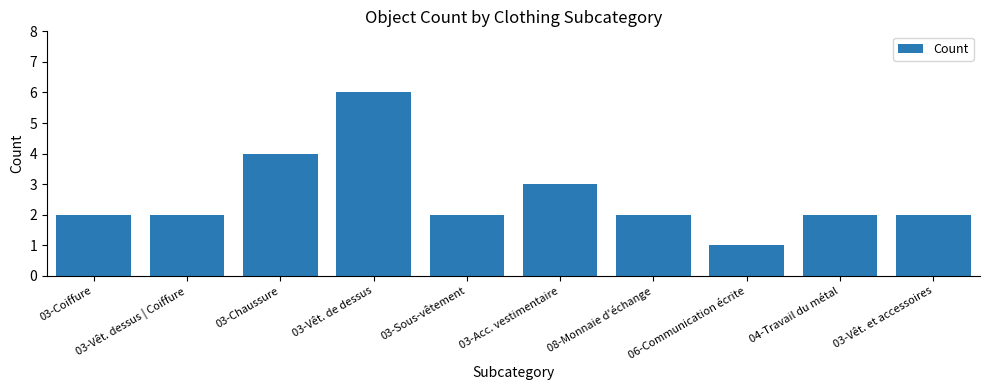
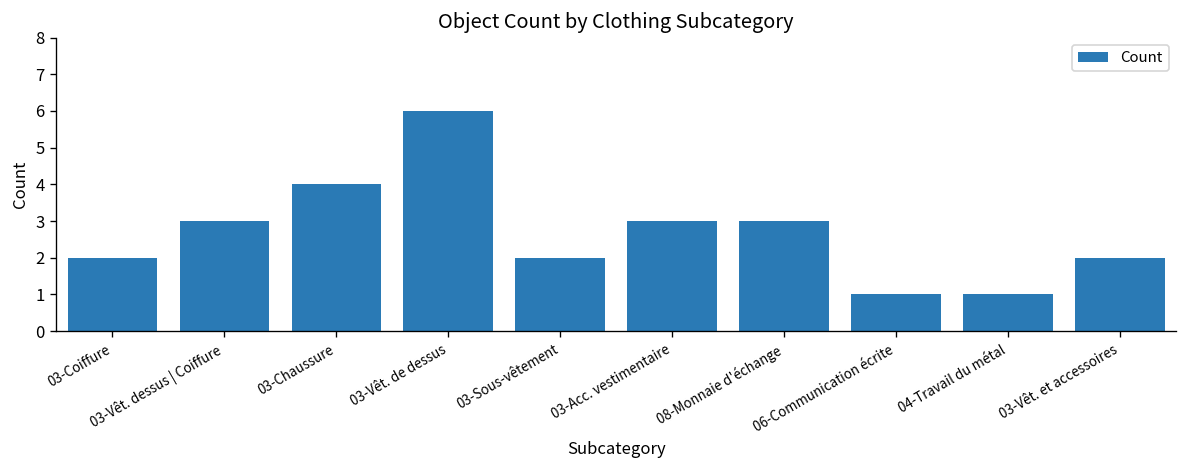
03-Vêt. dessus | Coiffure: 2 -> 3
08-Monnaie d'échange: 2 -> 3
04-Travail du métal: 2 -> 1
